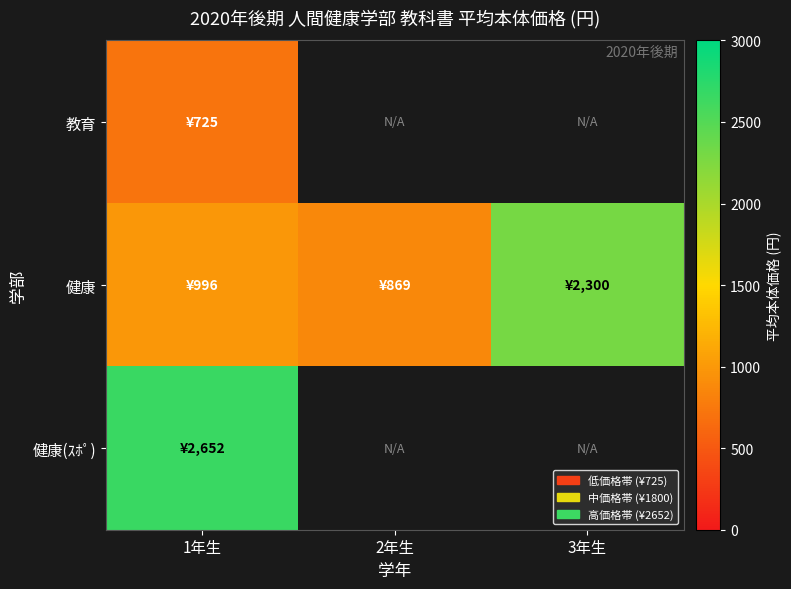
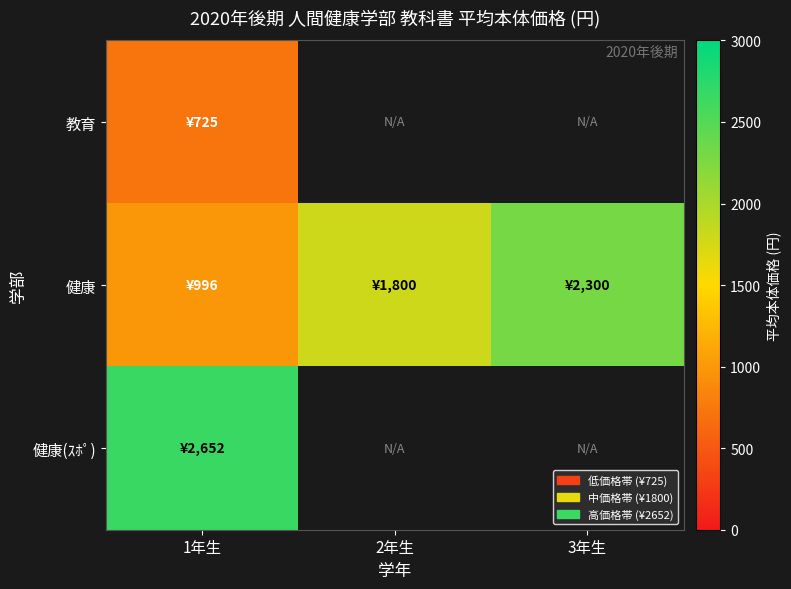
健康, 2年生: ¥869 -> ¥1,800
